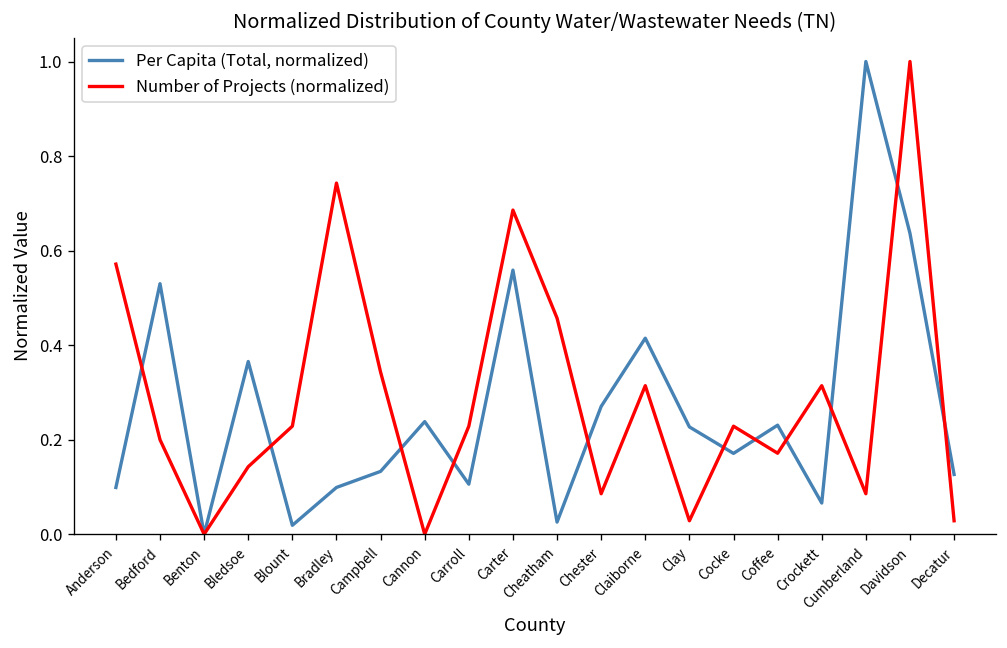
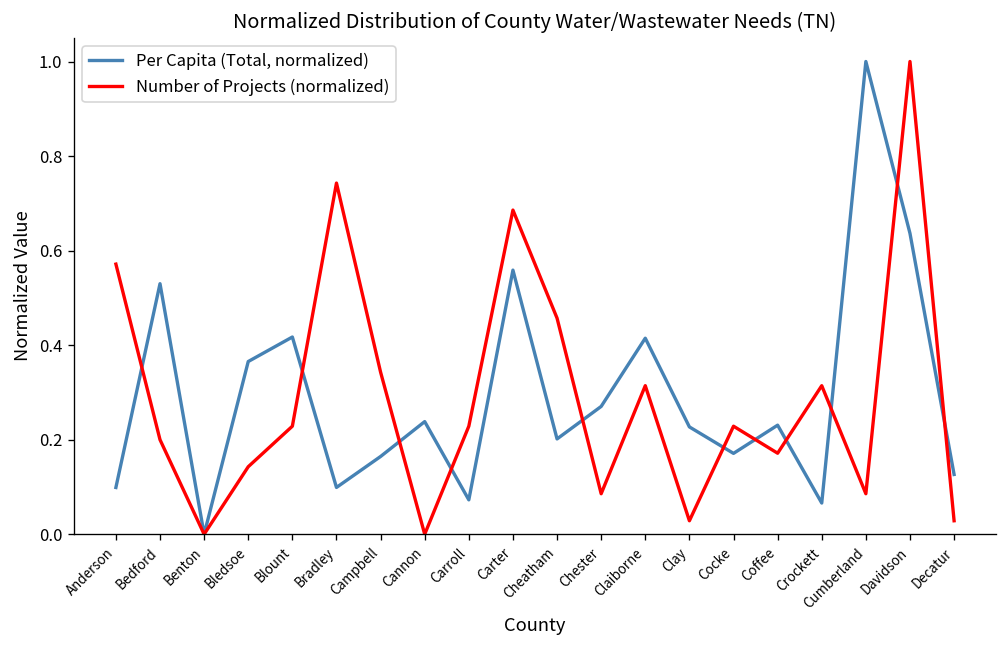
Per Capita (Total, normalized), Blount: 0.02 -> 0.42
Per Capita (Total, normalized), Campbell: 0.13 -> 0.16
Per Capita (Total, normalized), Carroll: 0.11 -> 0.07
Per Capita (Total, normalized), Cheatham: 0.03 -> 0.20
